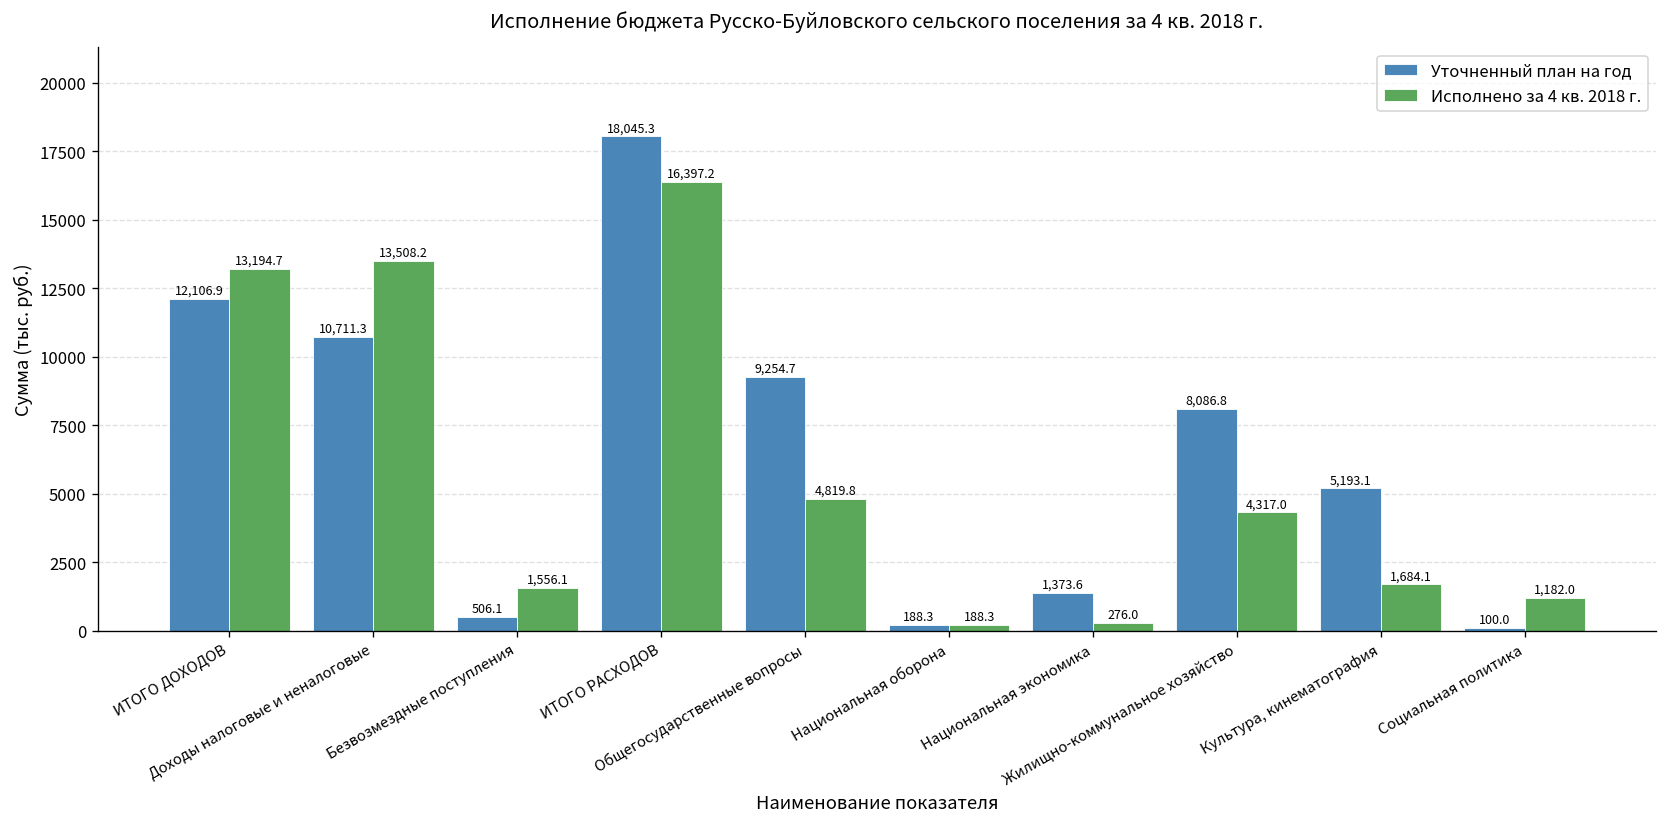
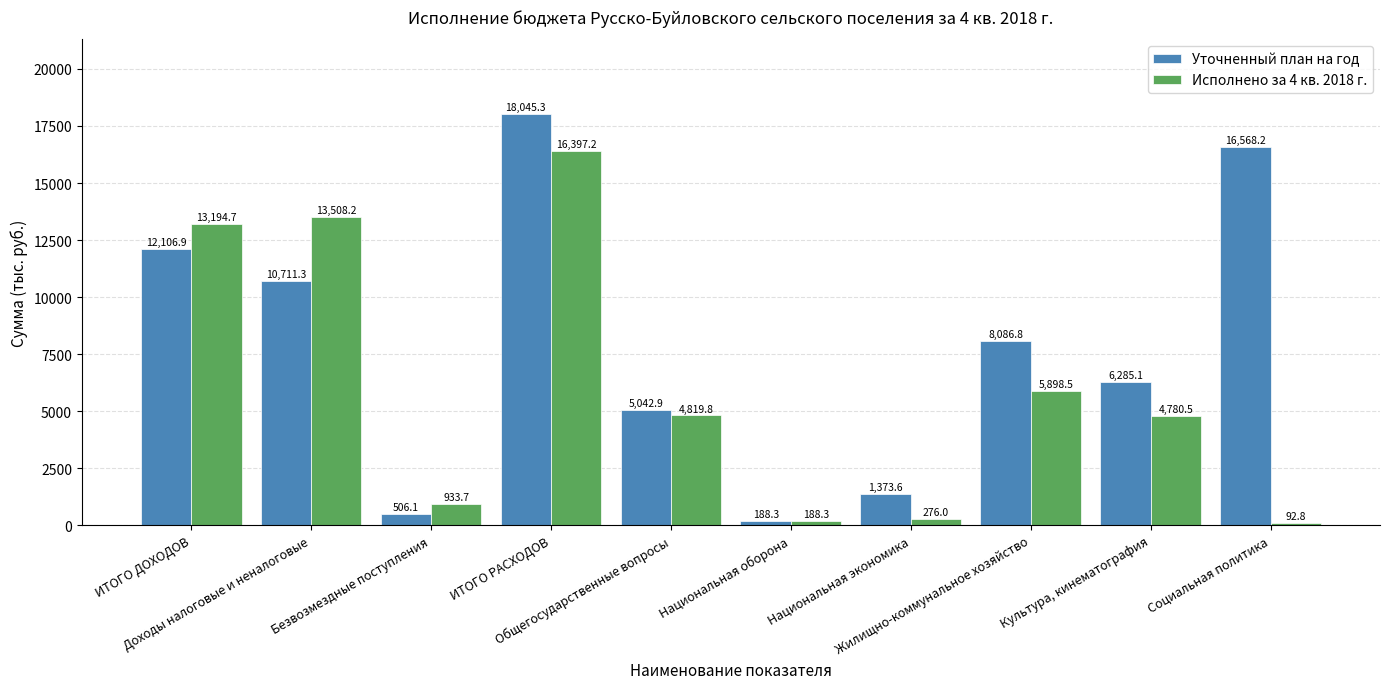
Исполнено за 4 кв. 2018 г., Безвозмездные поступления: 1,556.1 -> 933.7
Уточненный план на год, Общегосударственные вопросы: 9,254.7 -> 5,042.9
Исполнено за 4 кв. 2018 г., Жилищно-коммунальное хозяйство: 4,317.0 -> 5,898.5
Уточненный план на год, Культура, кинематография: 5,193.1 -> 6,285.1
Исполнено за 4 кв. 2018 г., Культура, кинематография: 1,684.1 -> 4,780.5
Уточненный план на год, Социальная политика: 100.0 -> 16,568.2
Исполнено за 4 кв. 2018 г., Социальная политика: 1,182.0 -> 92.8
